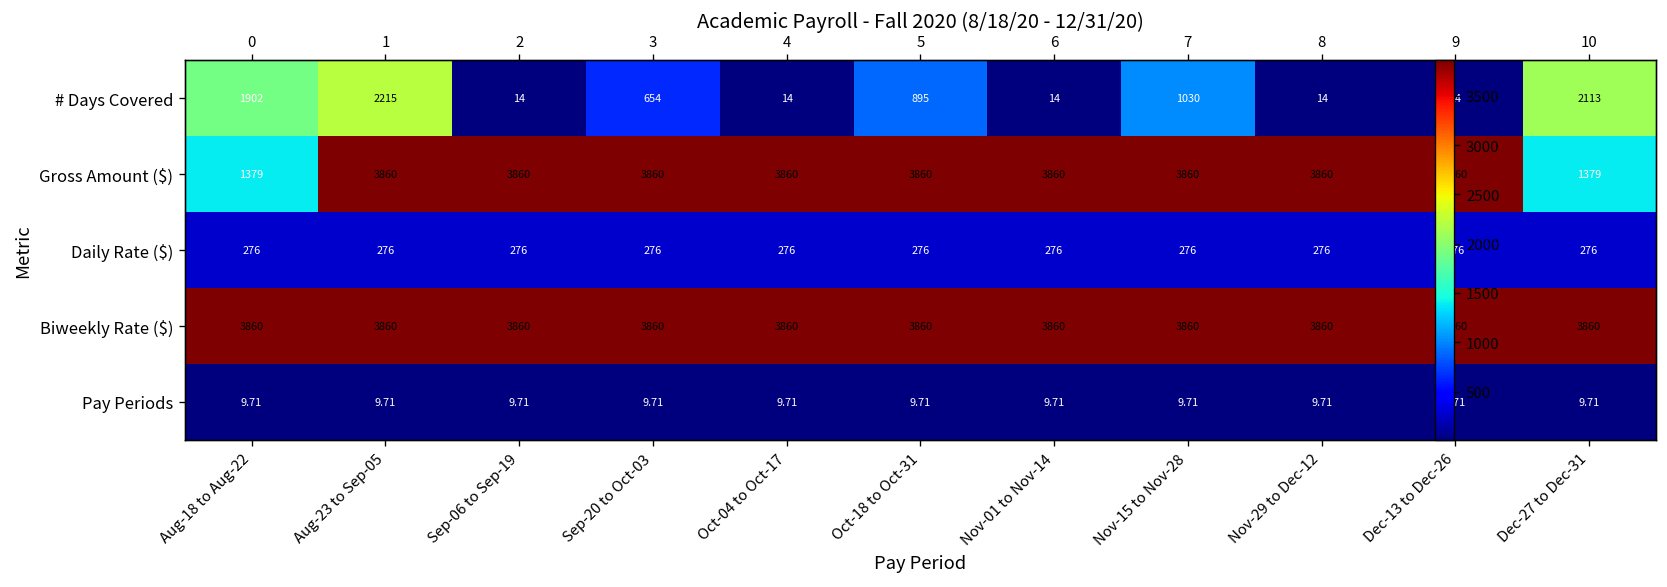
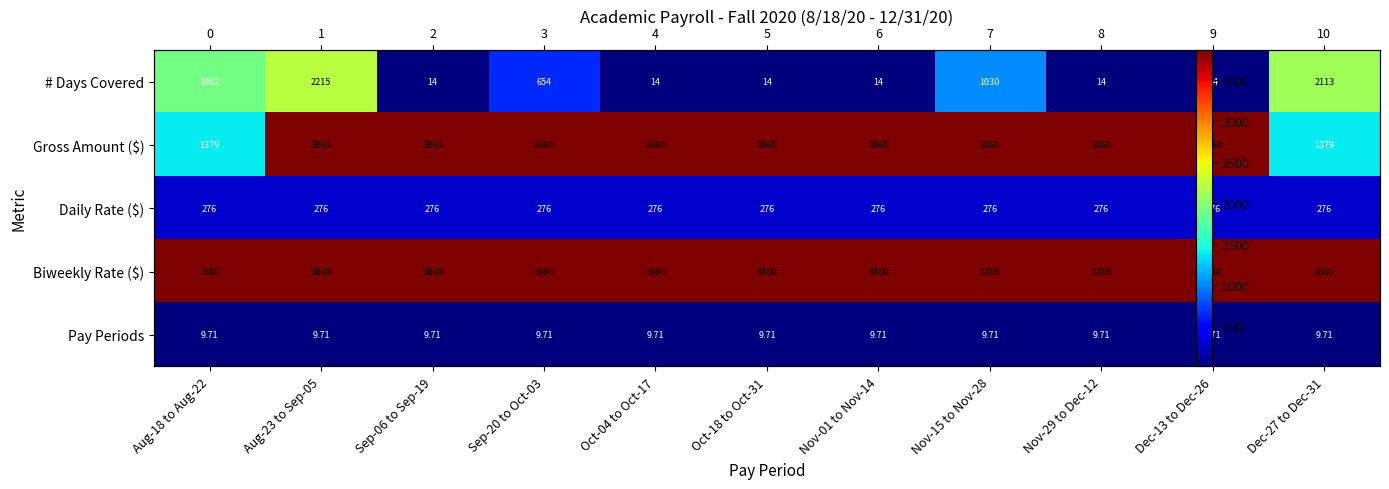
# Days Covered, Oct-18 to Oct-31: 895 -> 14
